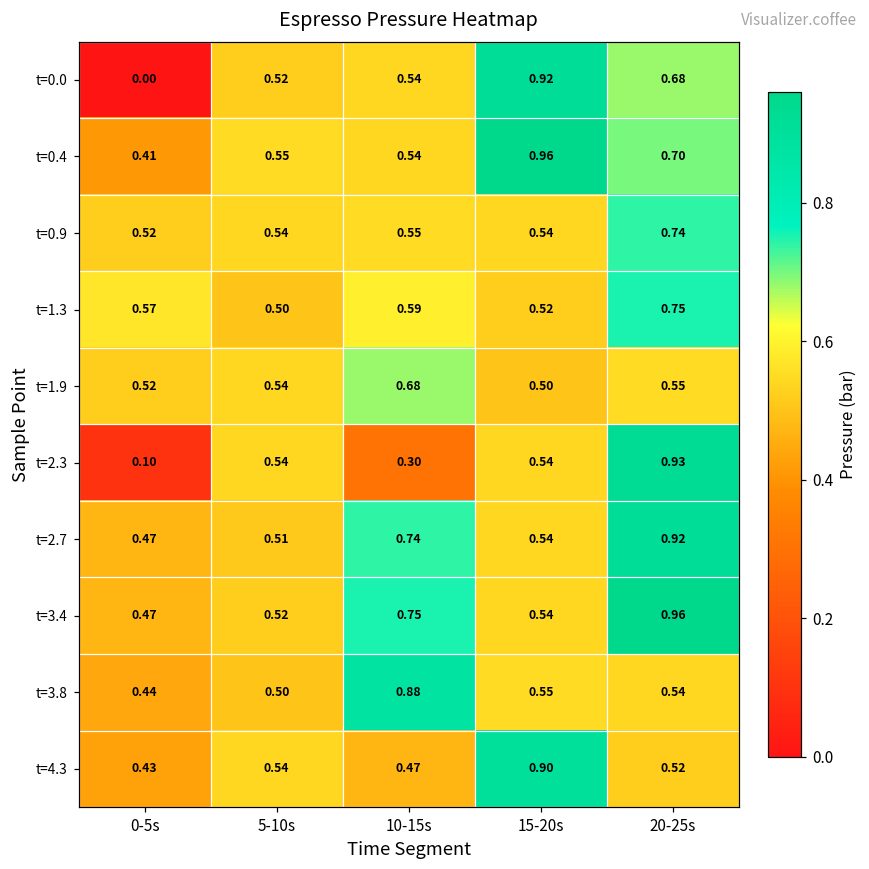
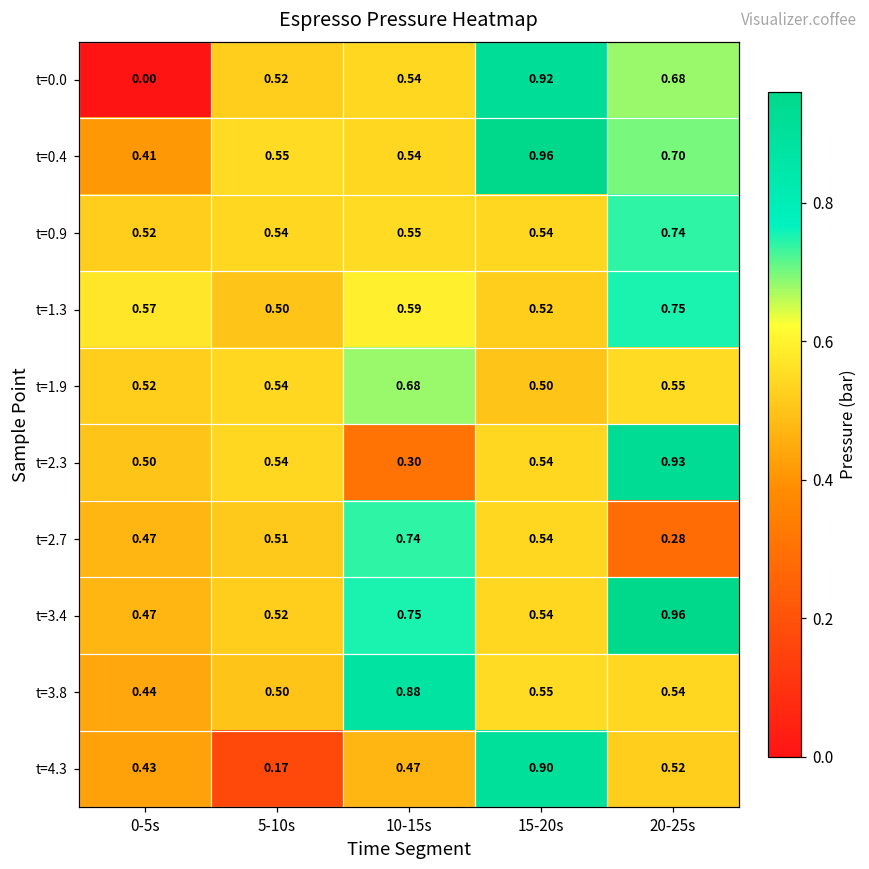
t=2.3, 0-5s: 0.10 -> 0.50
t=2.7, 20-25s: 0.92 -> 0.28
t=4.3, 5-10s: 0.54 -> 0.17
